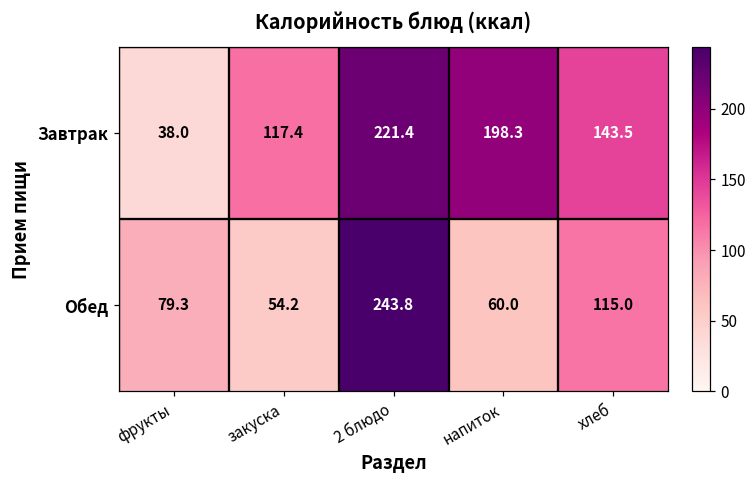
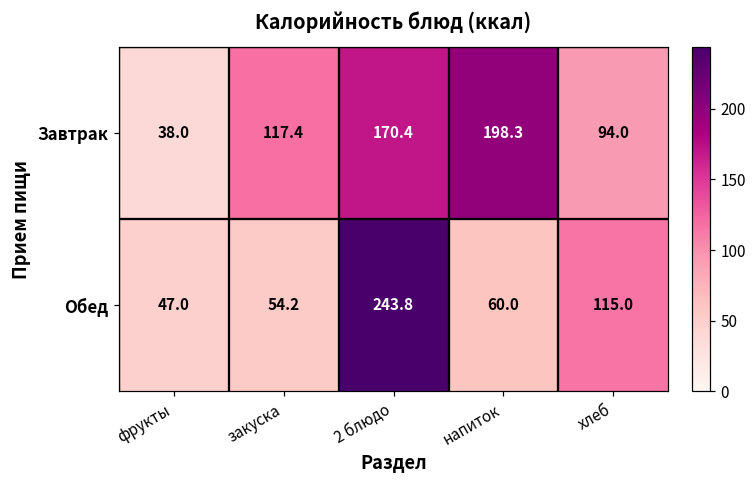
Завтрак, 2 блюдо: 221.4 -> 170.4
Завтрак, хлеб: 143.5 -> 94.0
Обед, фрукты: 79.3 -> 47.0
